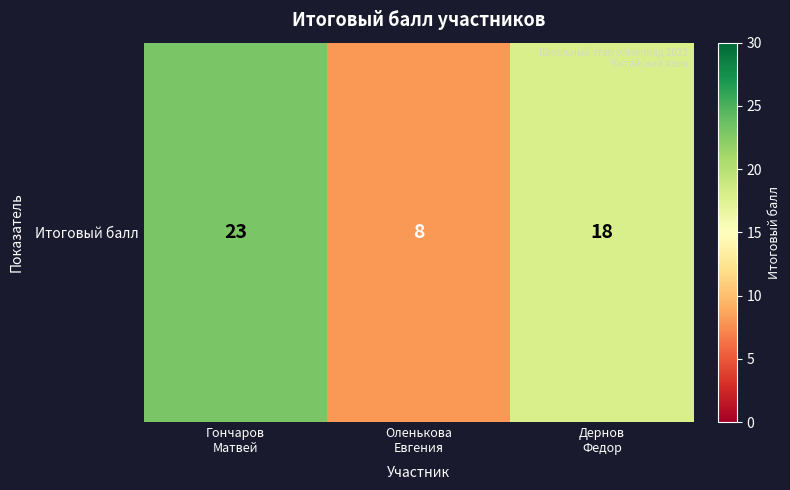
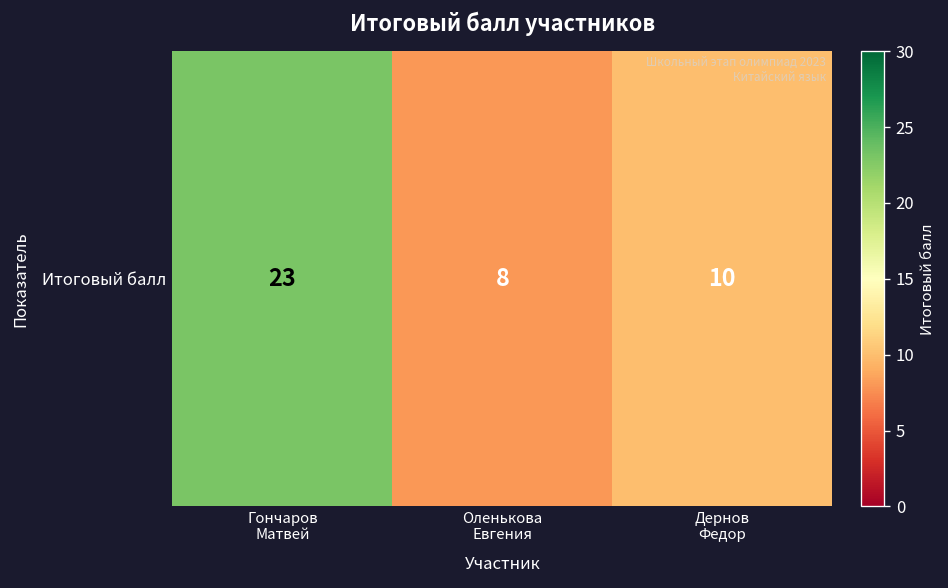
Итоговый балл, Дернов Федор: 18 -> 10
